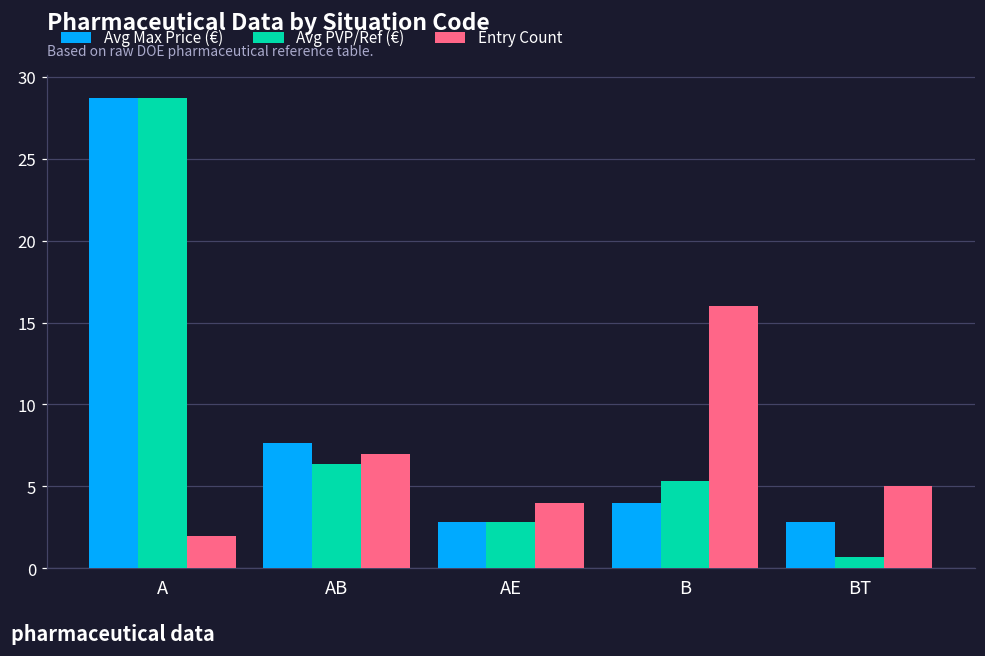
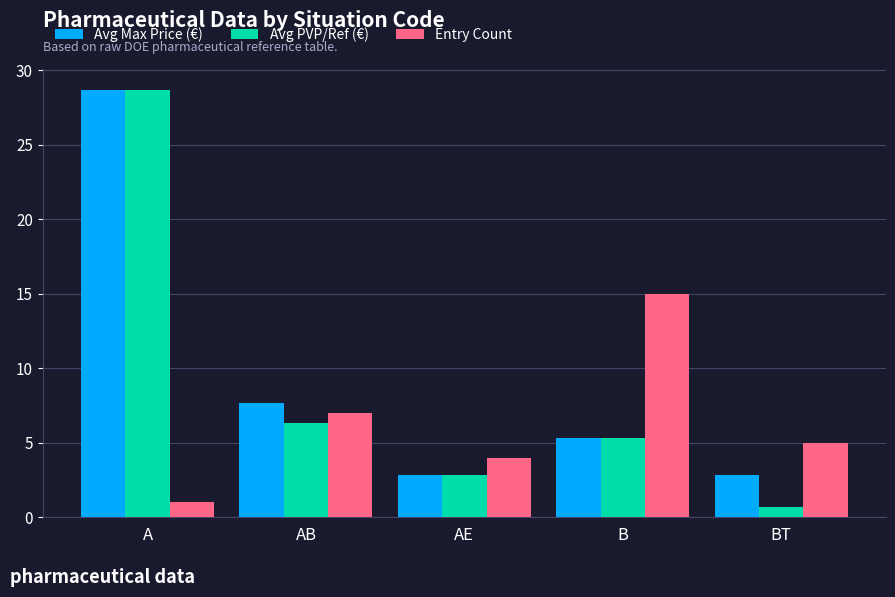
Entry Count, A: 2 -> 1
Avg Max Price (€), B: 4.0 -> 5.3
Entry Count, B: 16 -> 15
